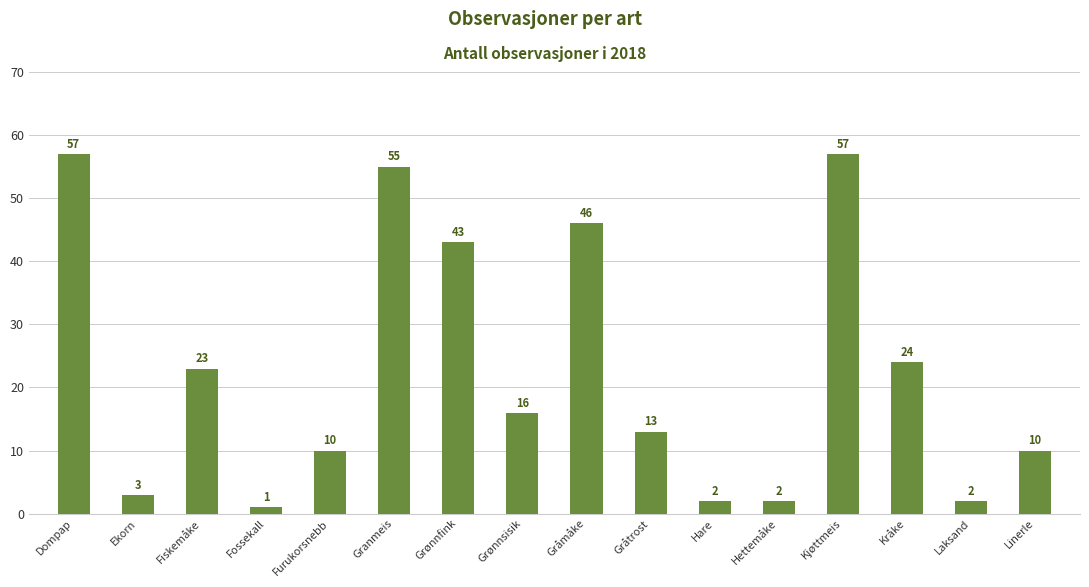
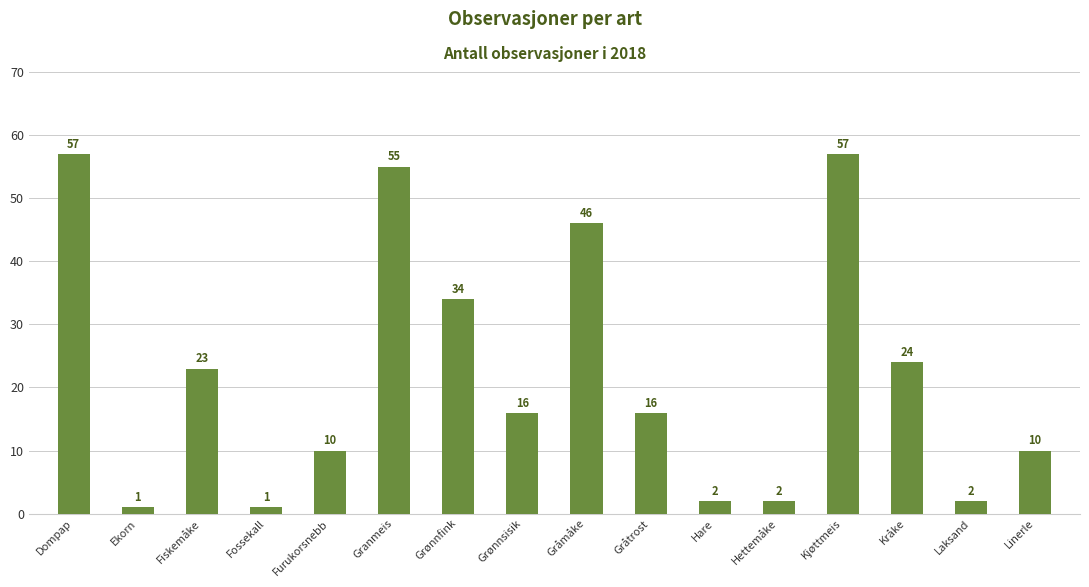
Ekorn: 3 -> 1
Grønnfink: 43 -> 34
Gråtrost: 13 -> 16
